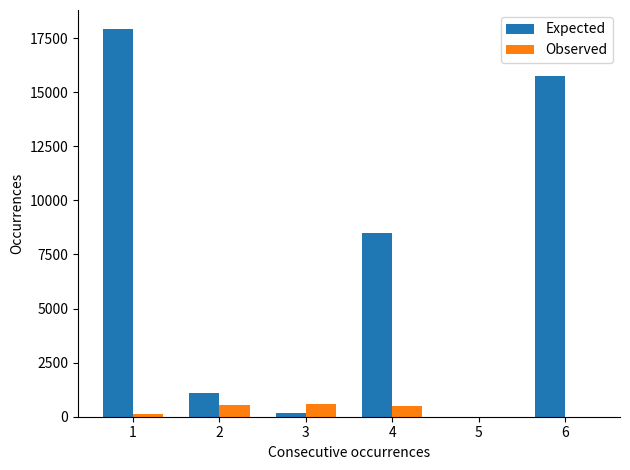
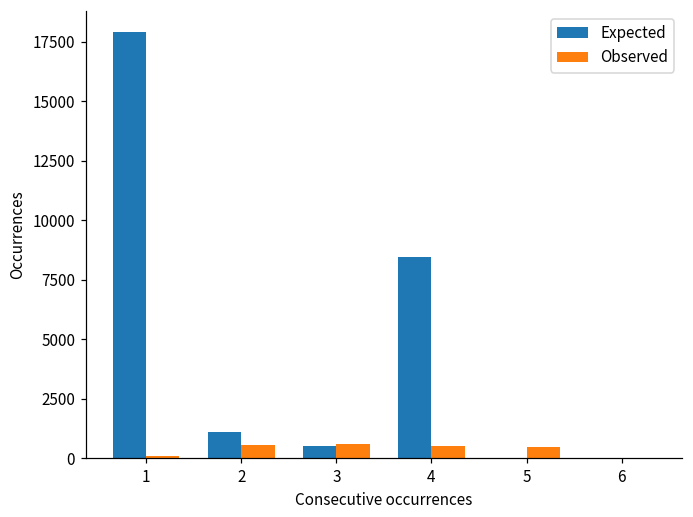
Expected, 3: 200 -> 500
Observed, 5: 0 -> 500
Expected, 6: 15800 -> 0
